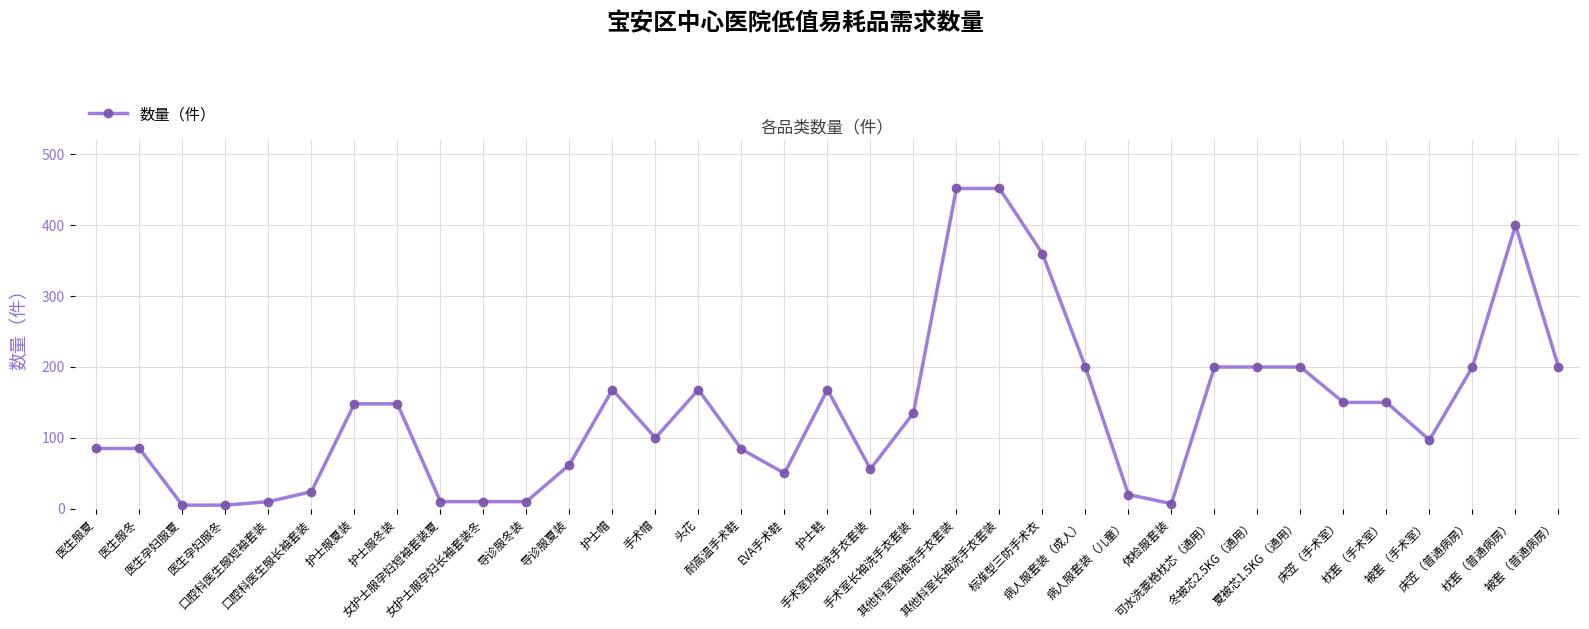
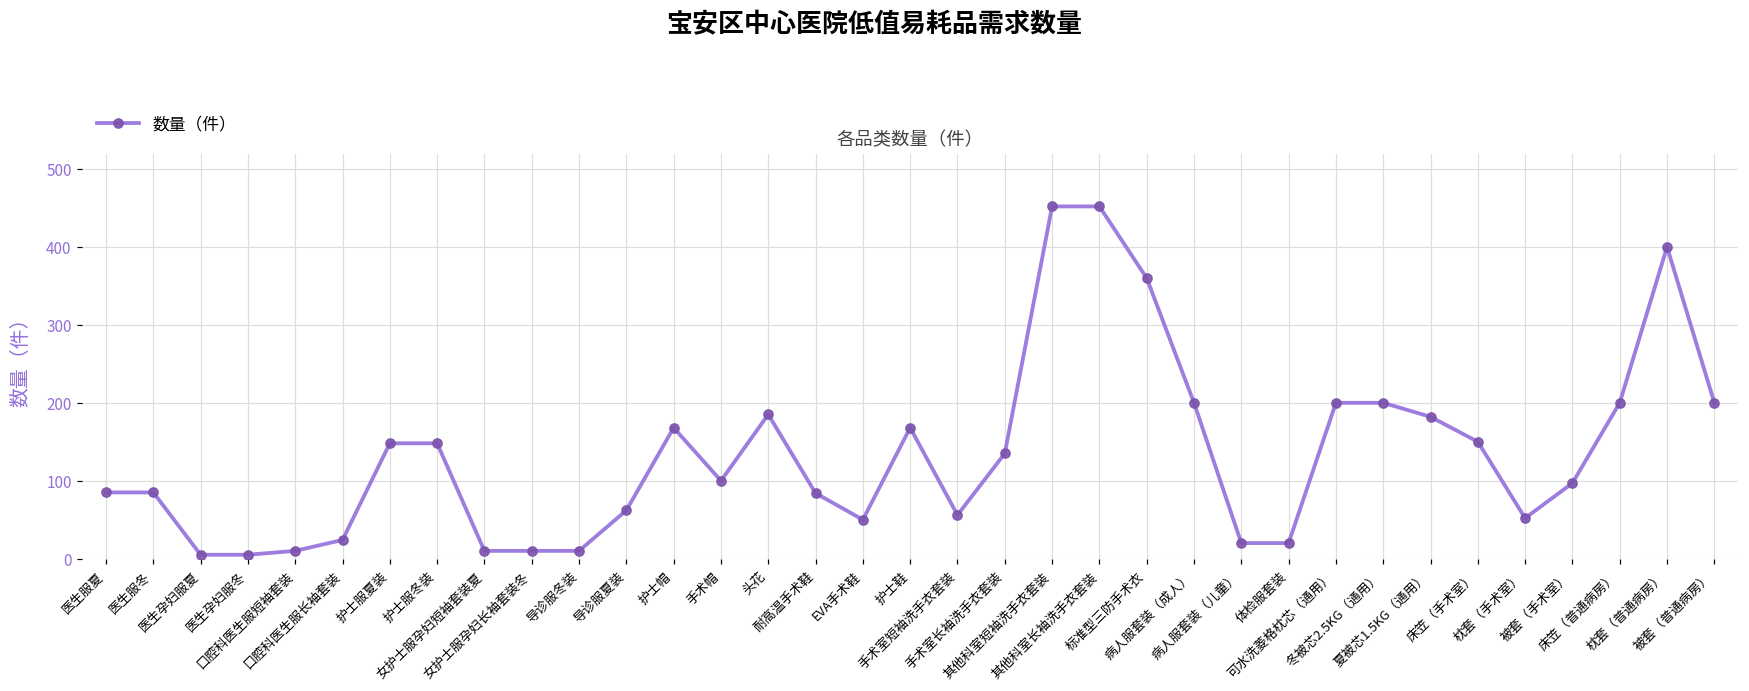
头花: 170 -> 190
体检服套装: 10 -> 20
夏被芯1.5KG（通用）: 200 -> 180
枕套（手术室）: 150 -> 50
